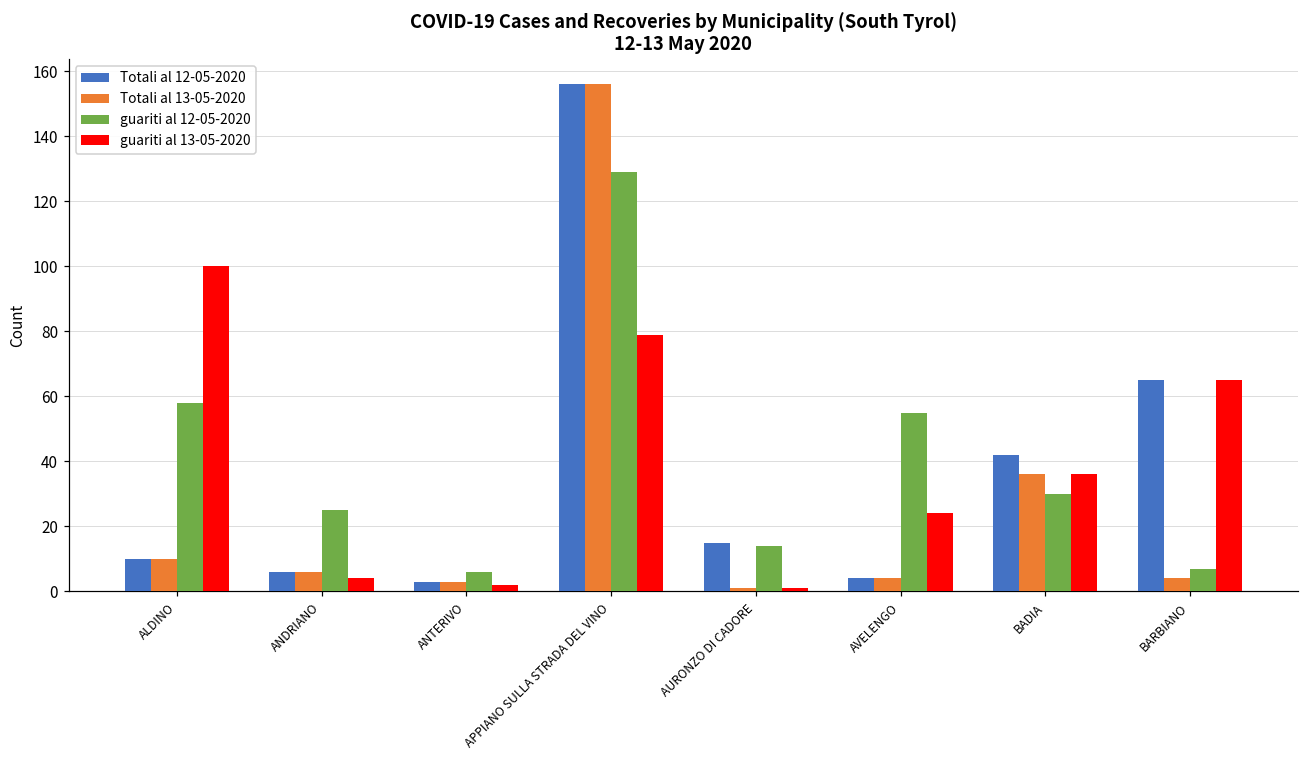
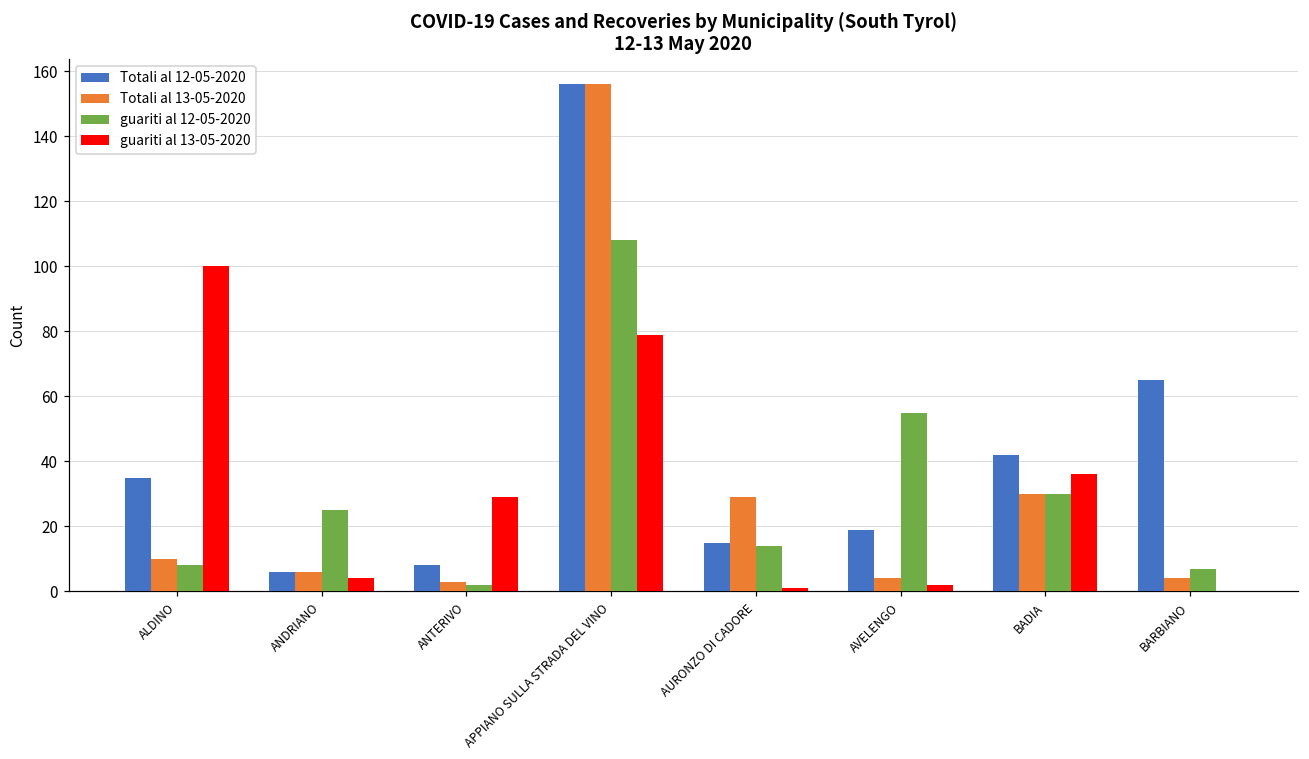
Totali al 12-05-2020, ALDINO: 10 -> 35
guariti al 12-05-2020, ALDINO: 58 -> 8
Totali al 12-05-2020, ANTERIVO: 3 -> 8
guariti al 12-05-2020, ANTERIVO: 6 -> 2
guariti al 13-05-2020, ANTERIVO: 2 -> 29
guariti al 12-05-2020, APPIANO SULLA STRADA DEL VINO: 129 -> 108
Totali al 13-05-2020, AURONZO DI CADORE: 1 -> 29
Totali al 12-05-2020, AVELENGO: 4 -> 19
guariti al 13-05-2020, AVELENGO: 24 -> 2
Totali al 13-05-2020, BADIA: 36 -> 30
guariti al 13-05-2020, BARBIANO: 65 -> 0
